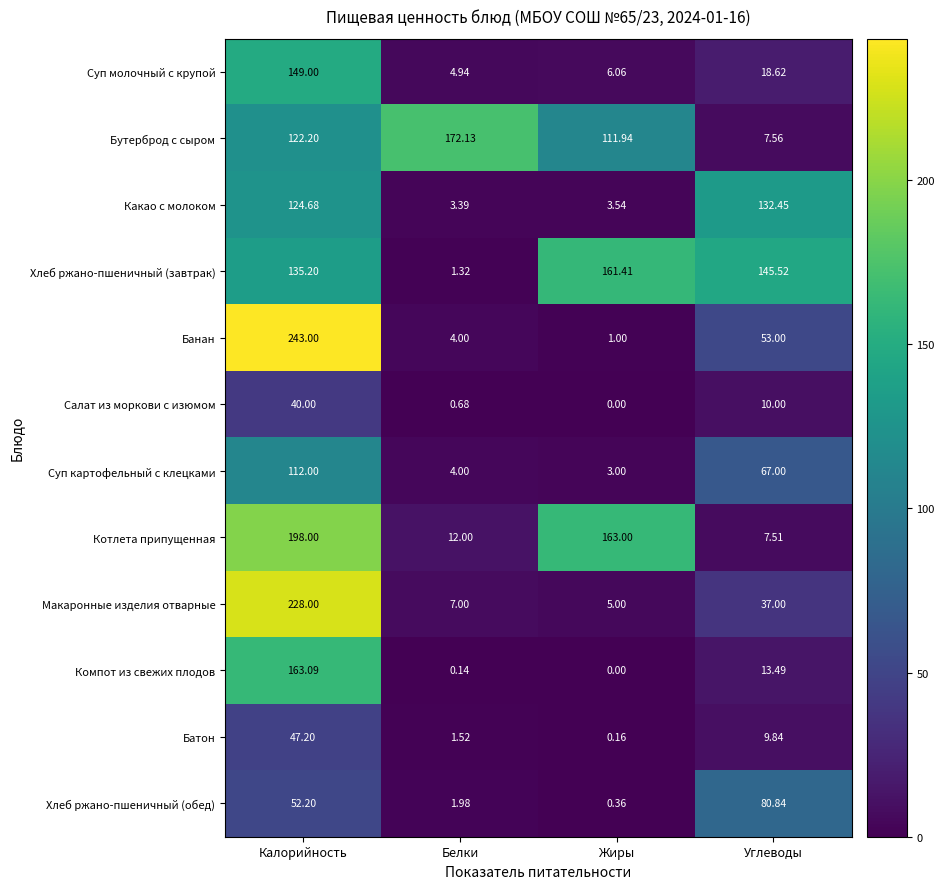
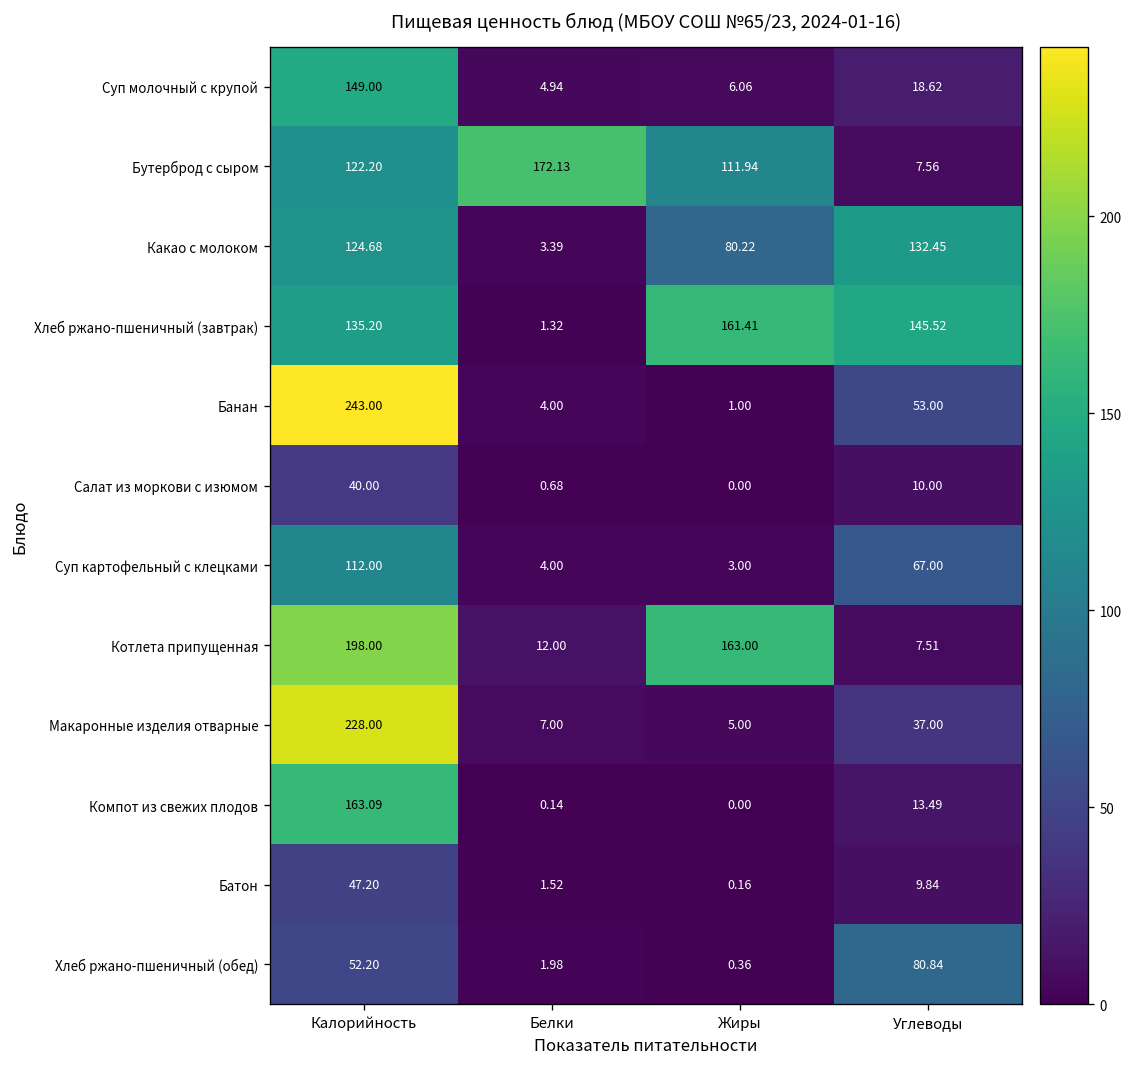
Какао с молоком, Жиры: 3.54 -> 80.22
